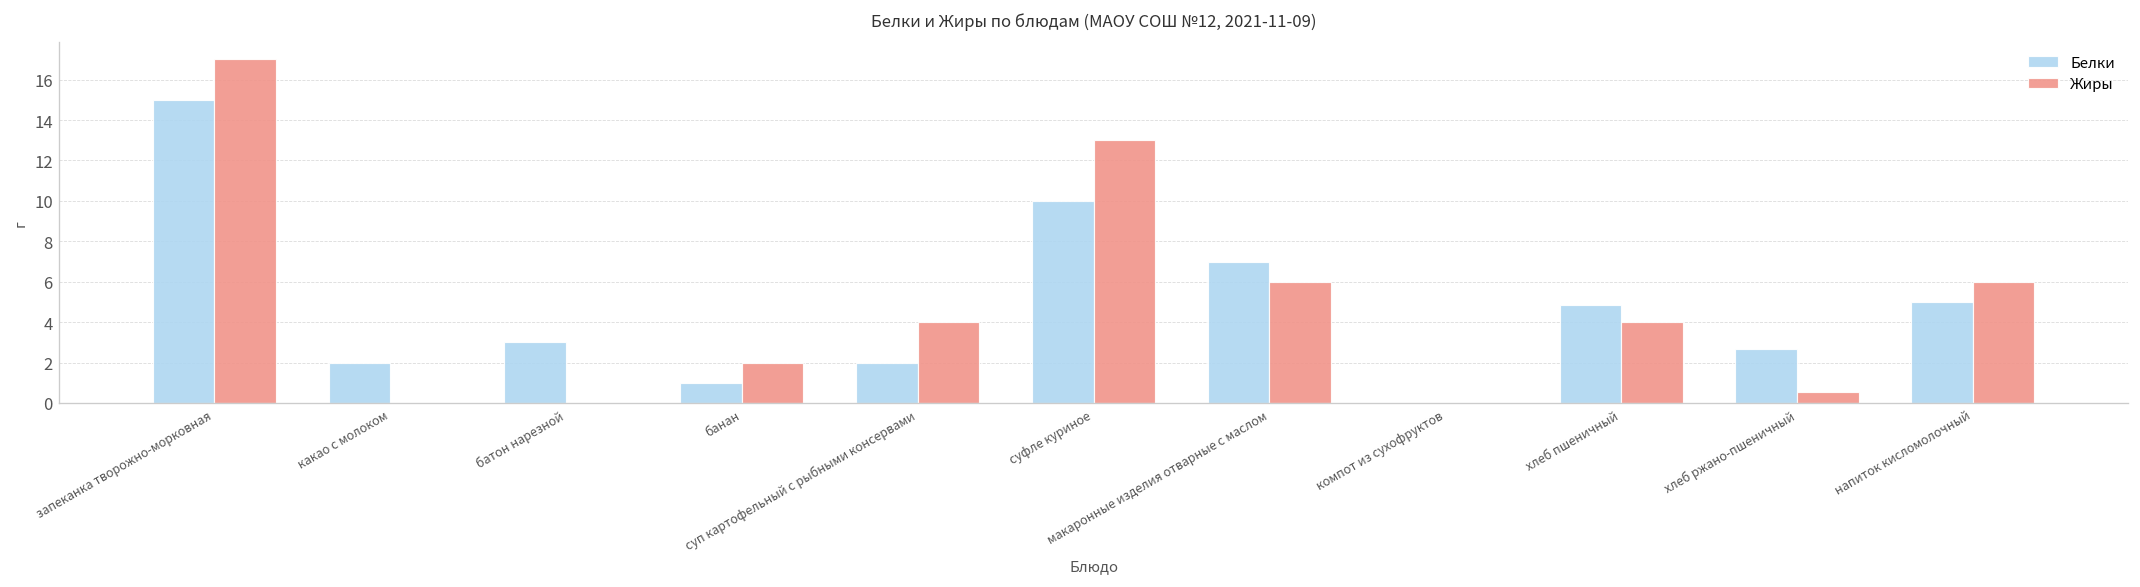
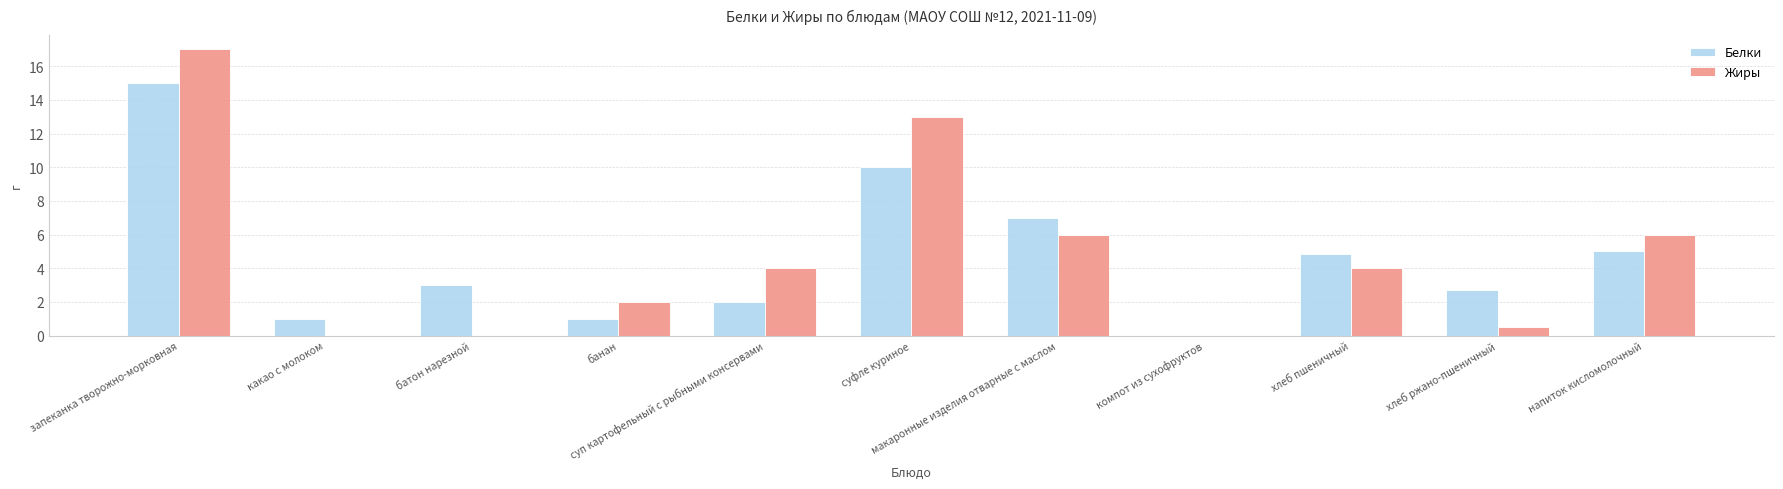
Белки, какао с молоком: 2 -> 1
